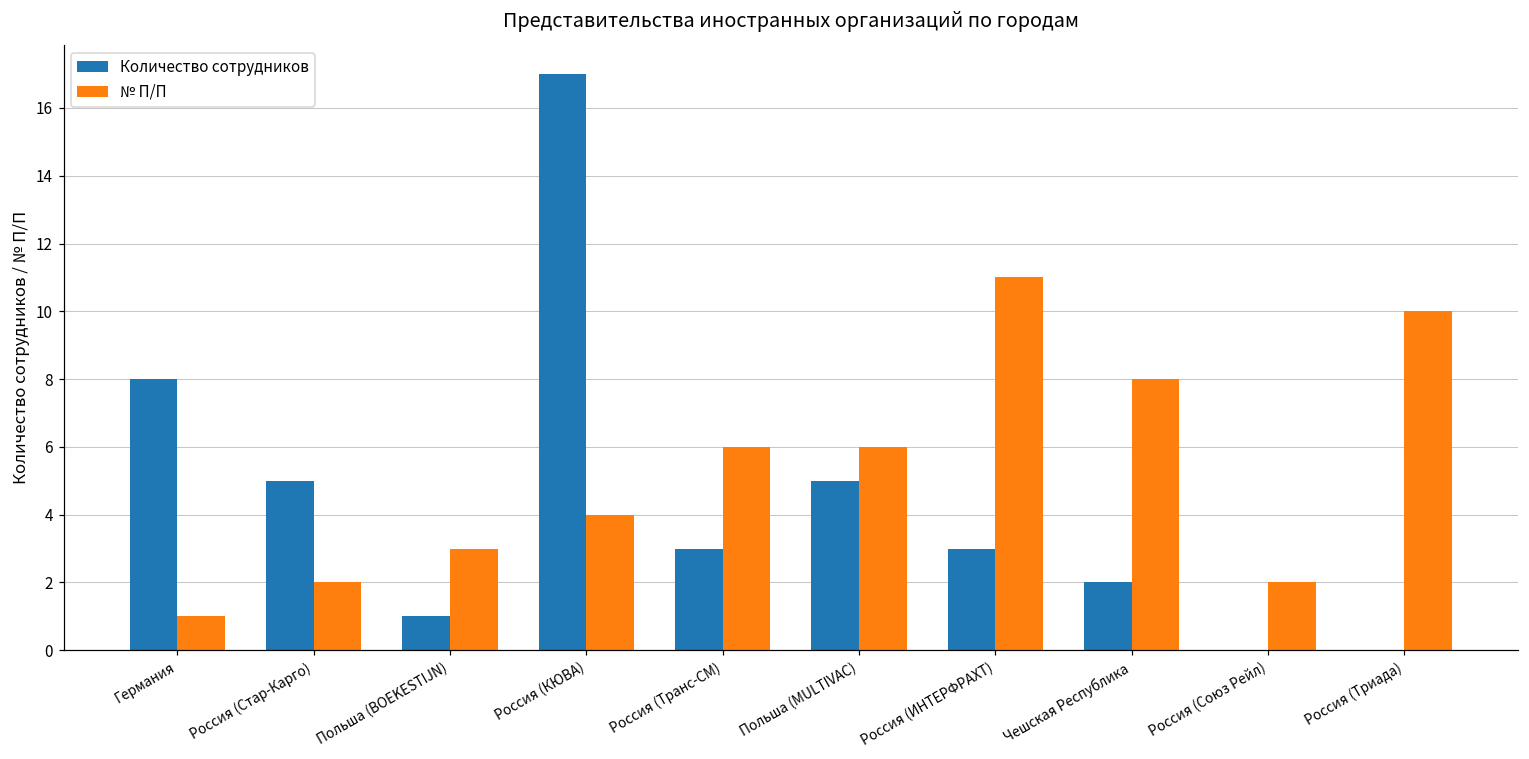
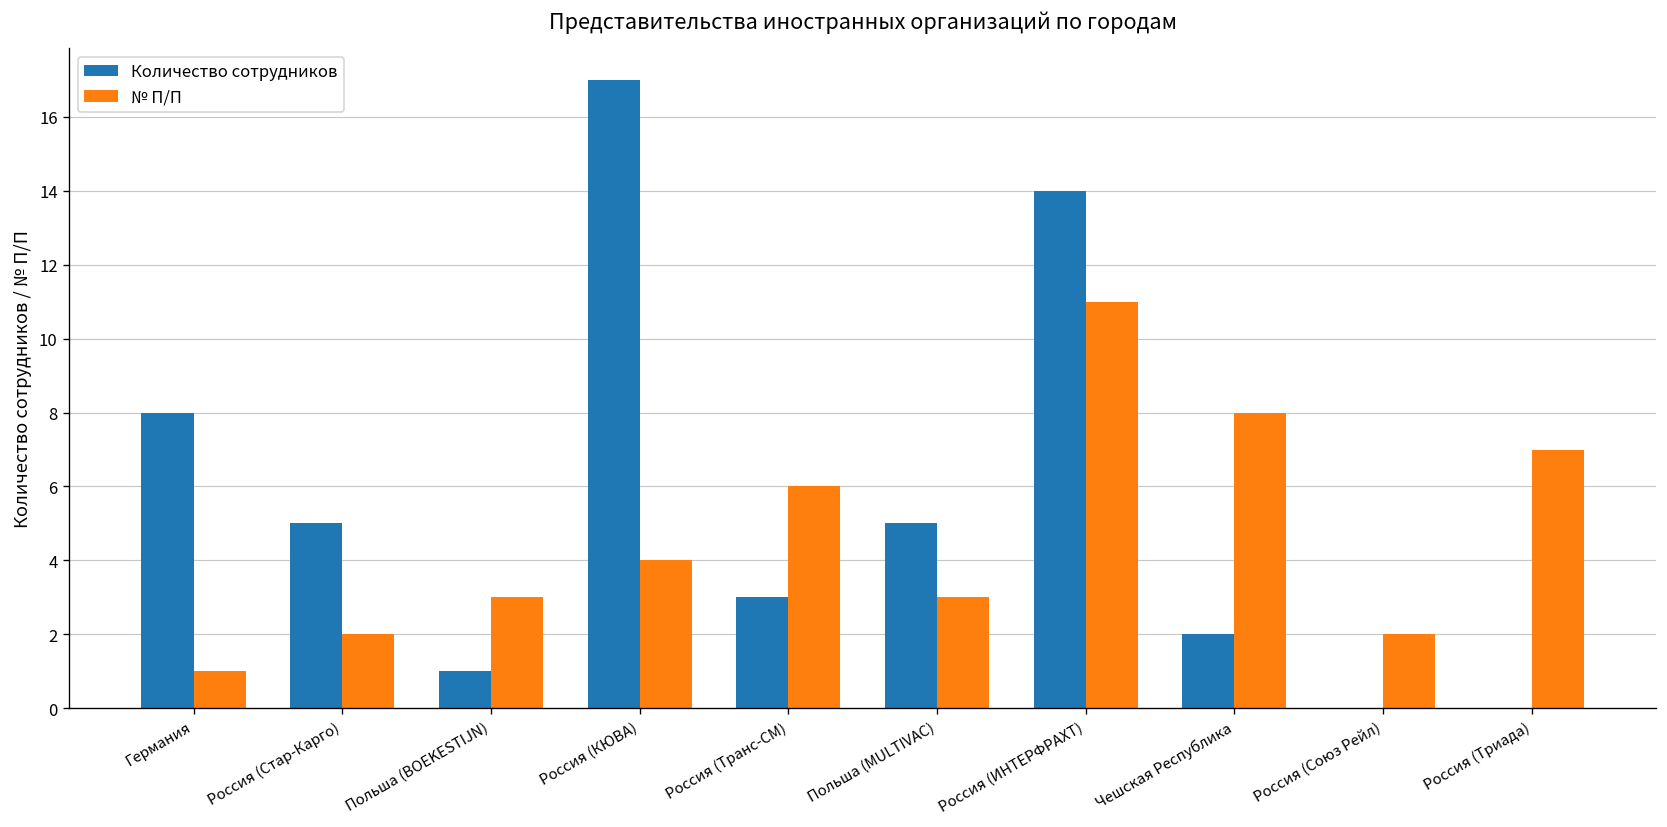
№ П/П, Польша (MULTIVAC): 6 -> 3
Количество сотрудников, Россия (ИНТЕРФРАХТ): 3 -> 14
№ П/П, Россия (Триада): 10 -> 7
